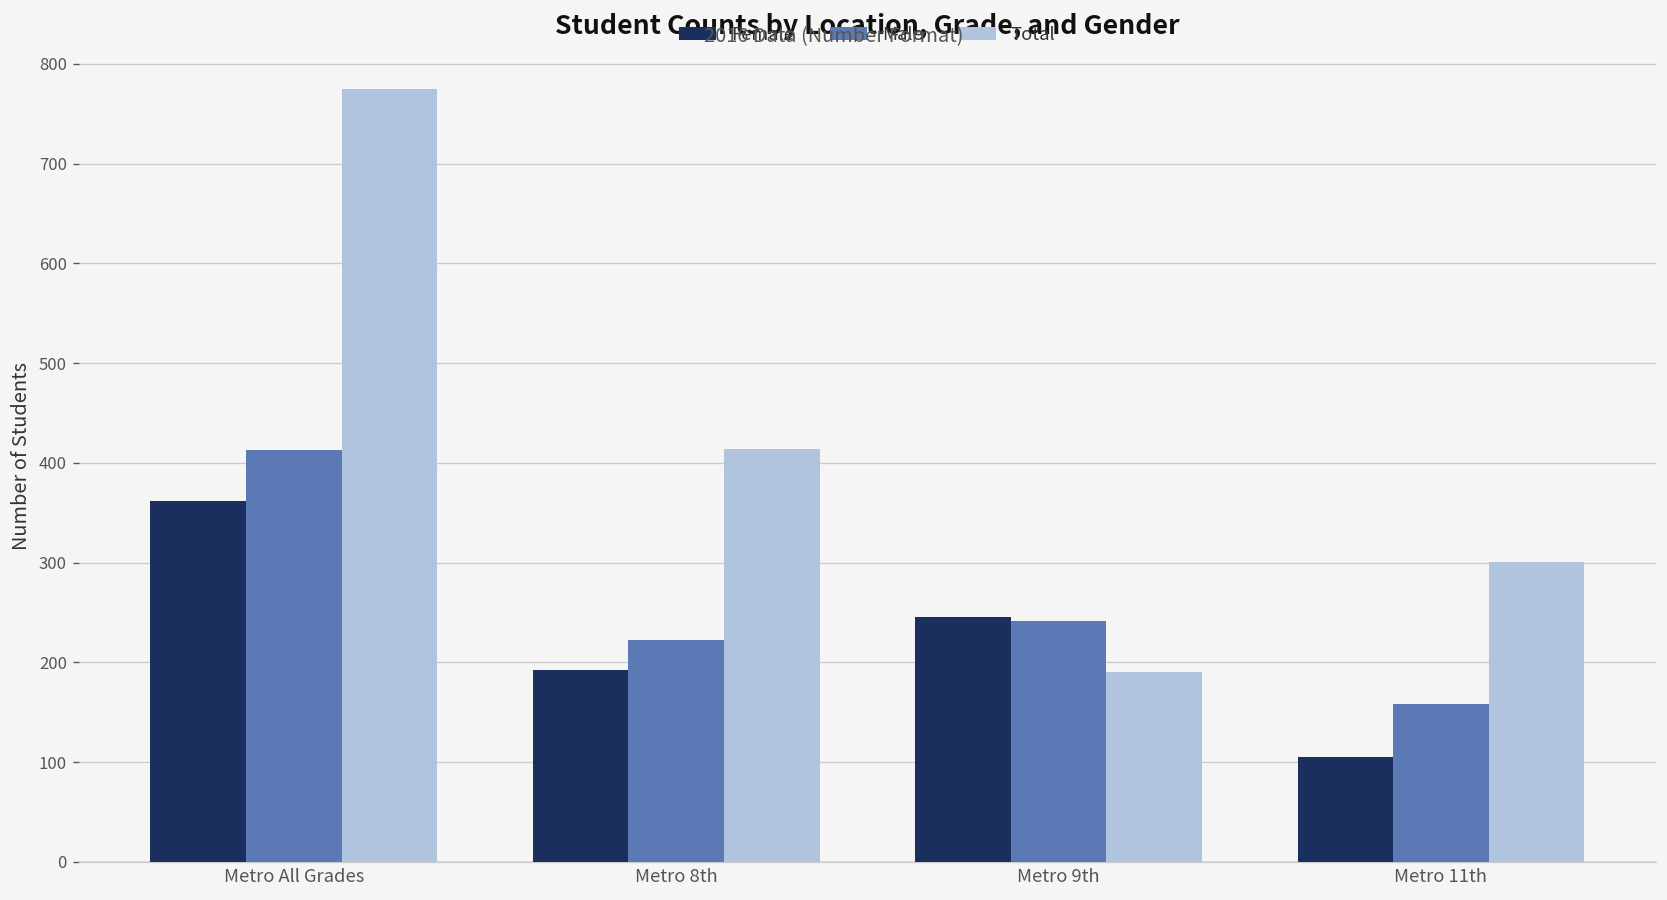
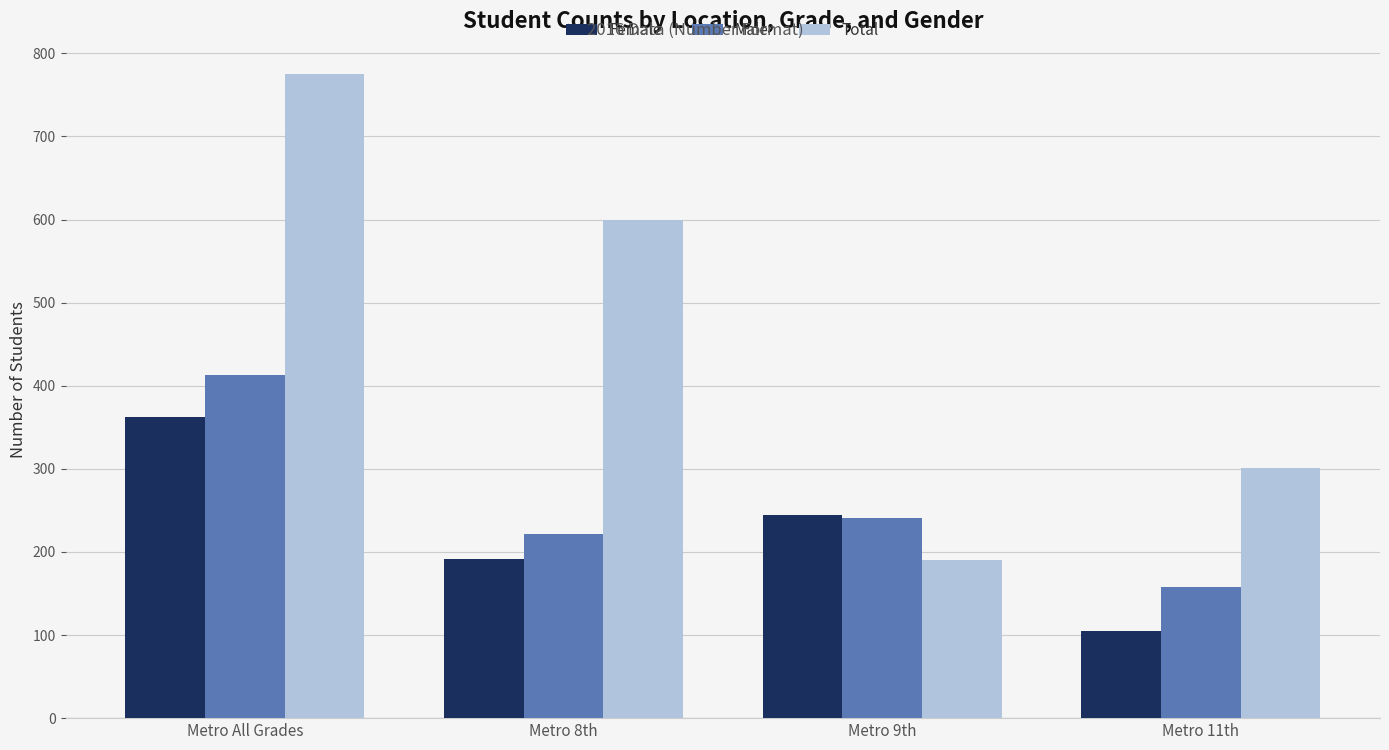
Total, Metro 8th: 410 -> 600
